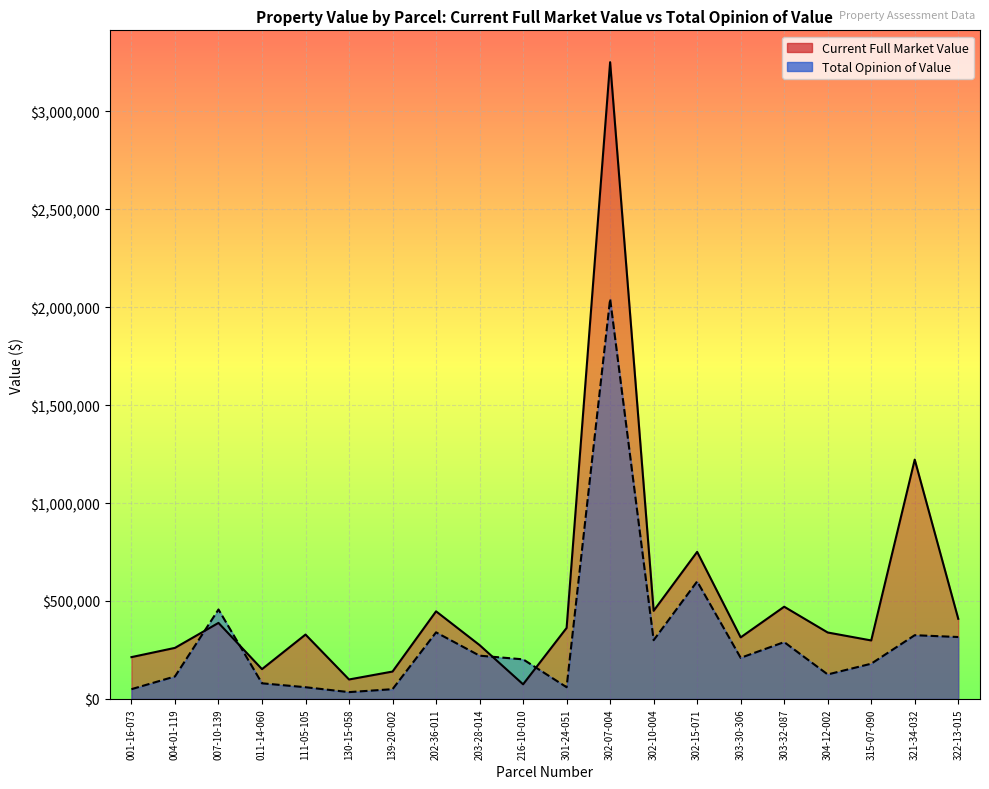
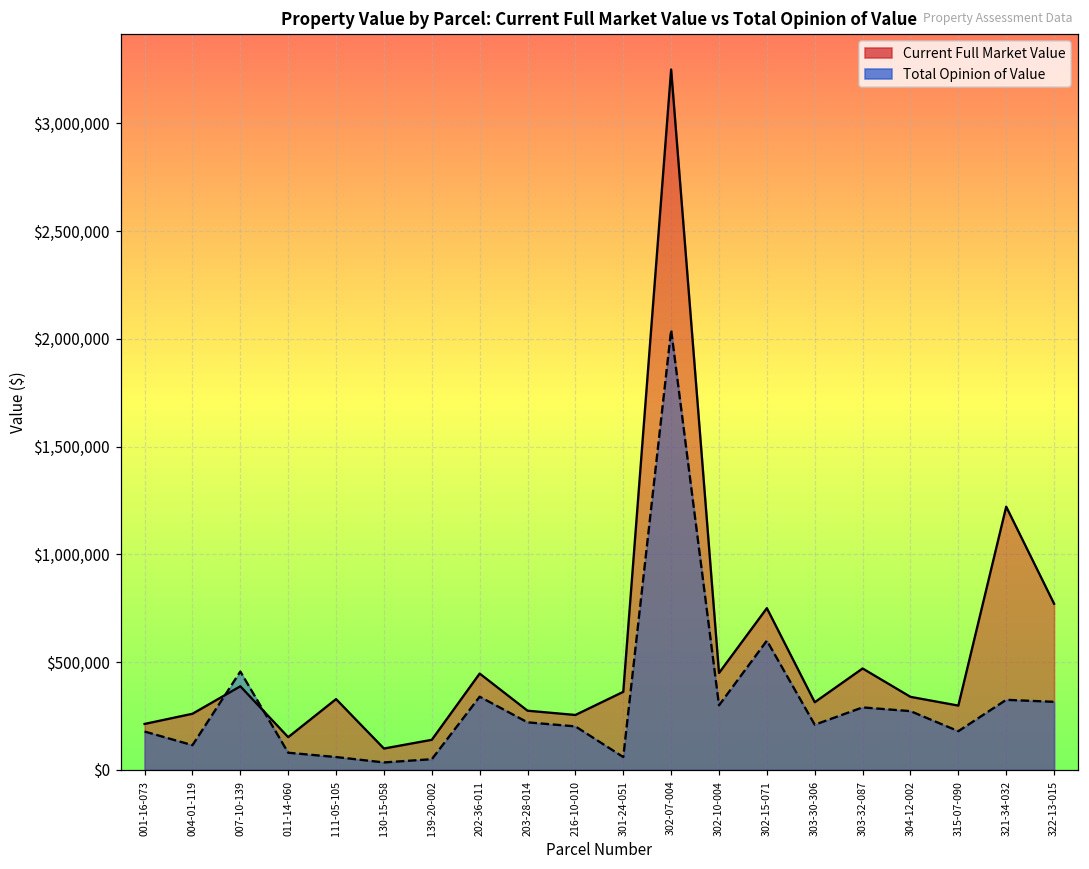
Total Opinion of Value, 001-16-073: $50,000 -> $180,000
Current Full Market Value, 216-10-010: $70,000 -> $260,000
Total Opinion of Value, 304-12-002: $130,000 -> $270,000
Current Full Market Value, 322-13-015: $410,000 -> $770,000
